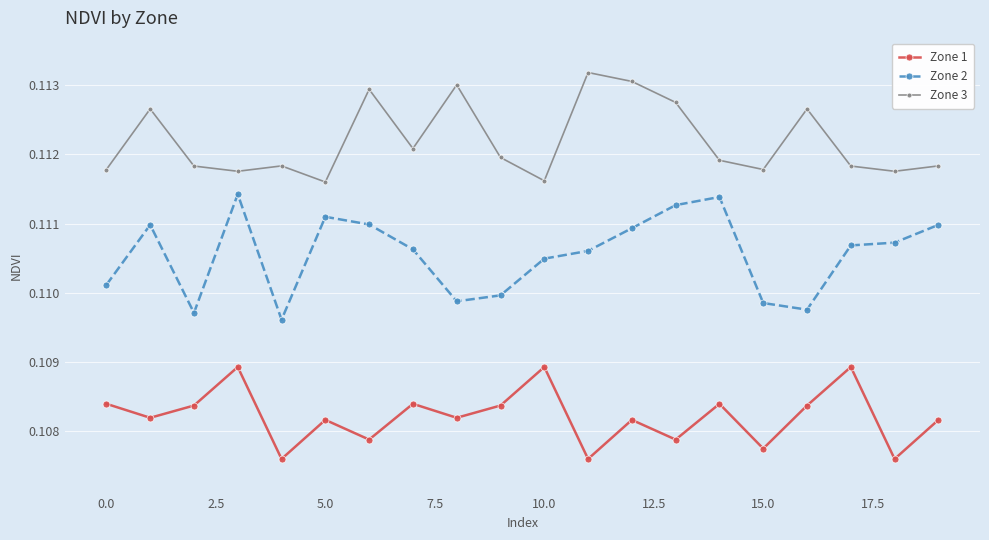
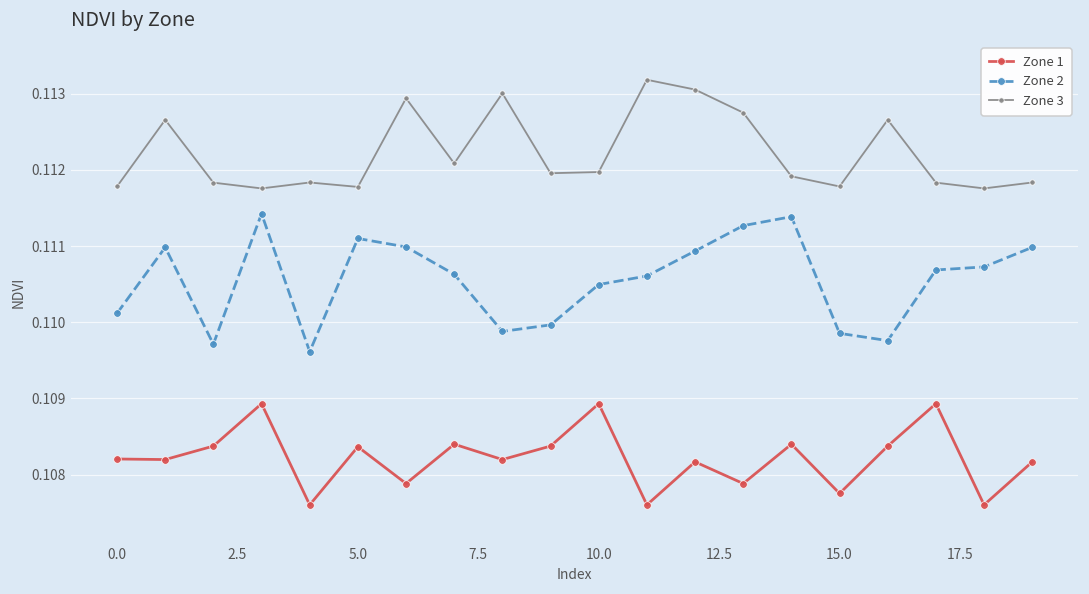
Zone 1, 0.0: 0.1084 -> 0.1082
Zone 1, 5.0: 0.1082 -> 0.1084
Zone 3, 5.0: 0.1116 -> 0.1118
Zone 3, 10.0: 0.1116 -> 0.1120
